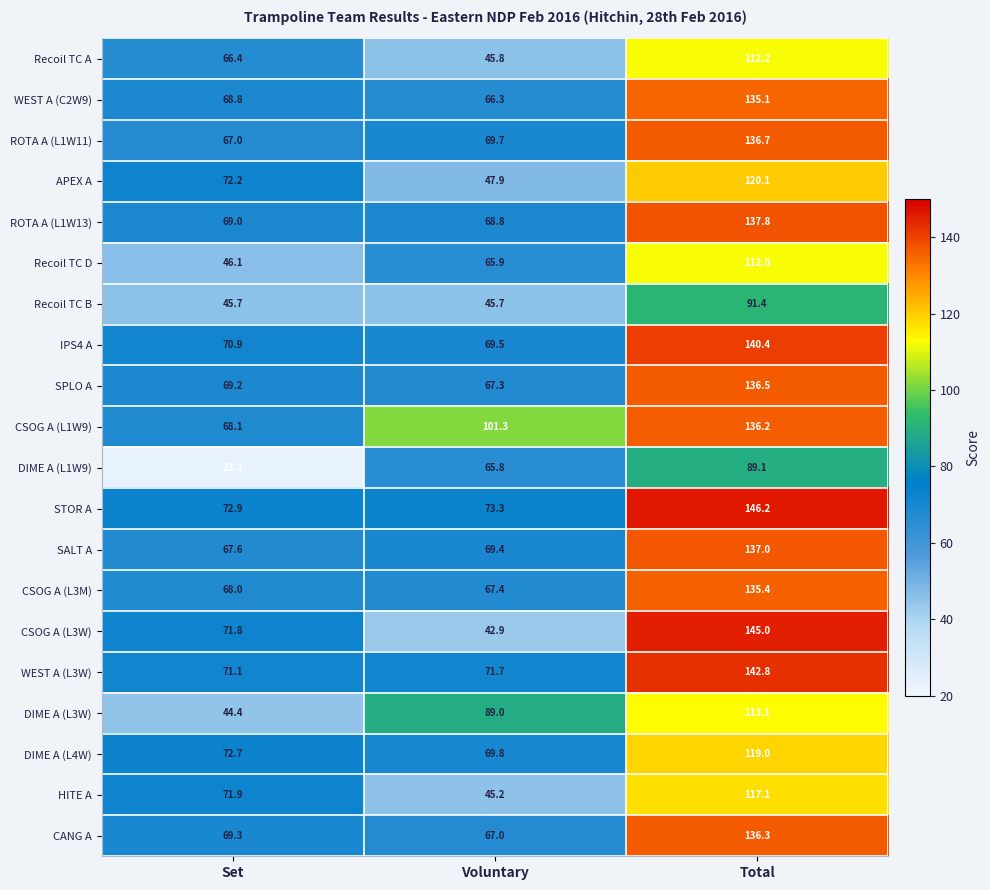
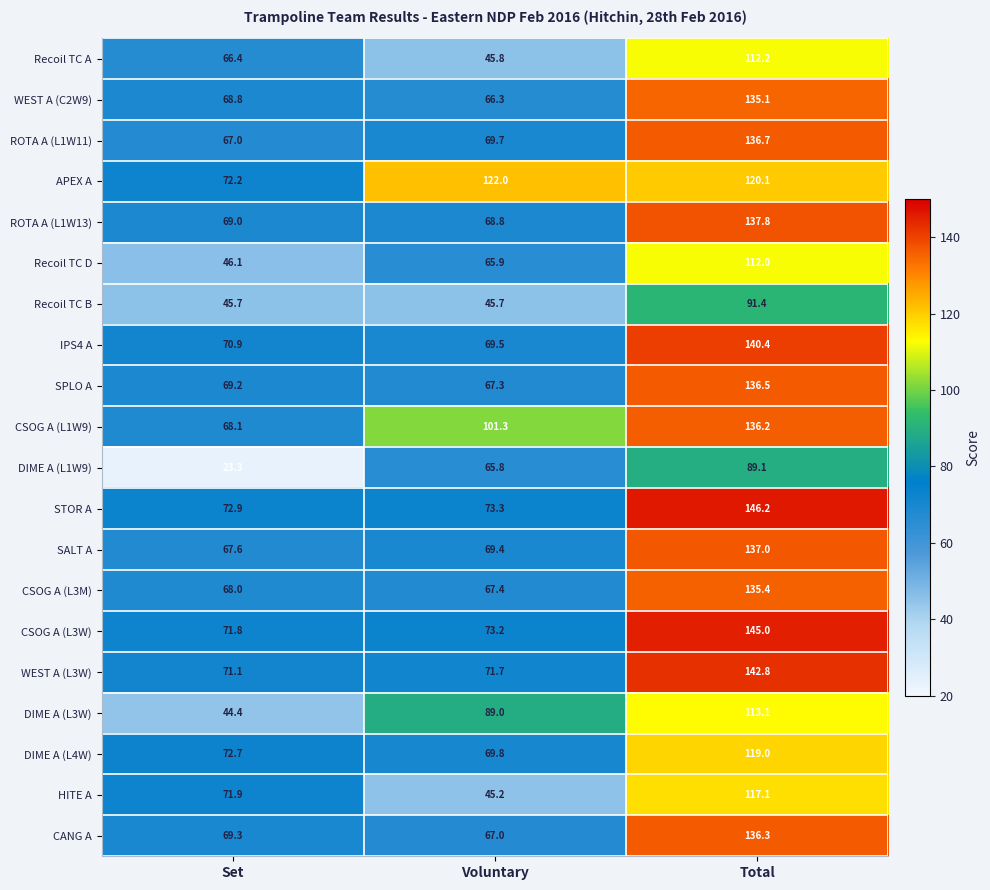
APEX A, Voluntary: 47.9 -> 122.0
CSOG A (L3W), Voluntary: 42.9 -> 73.2
